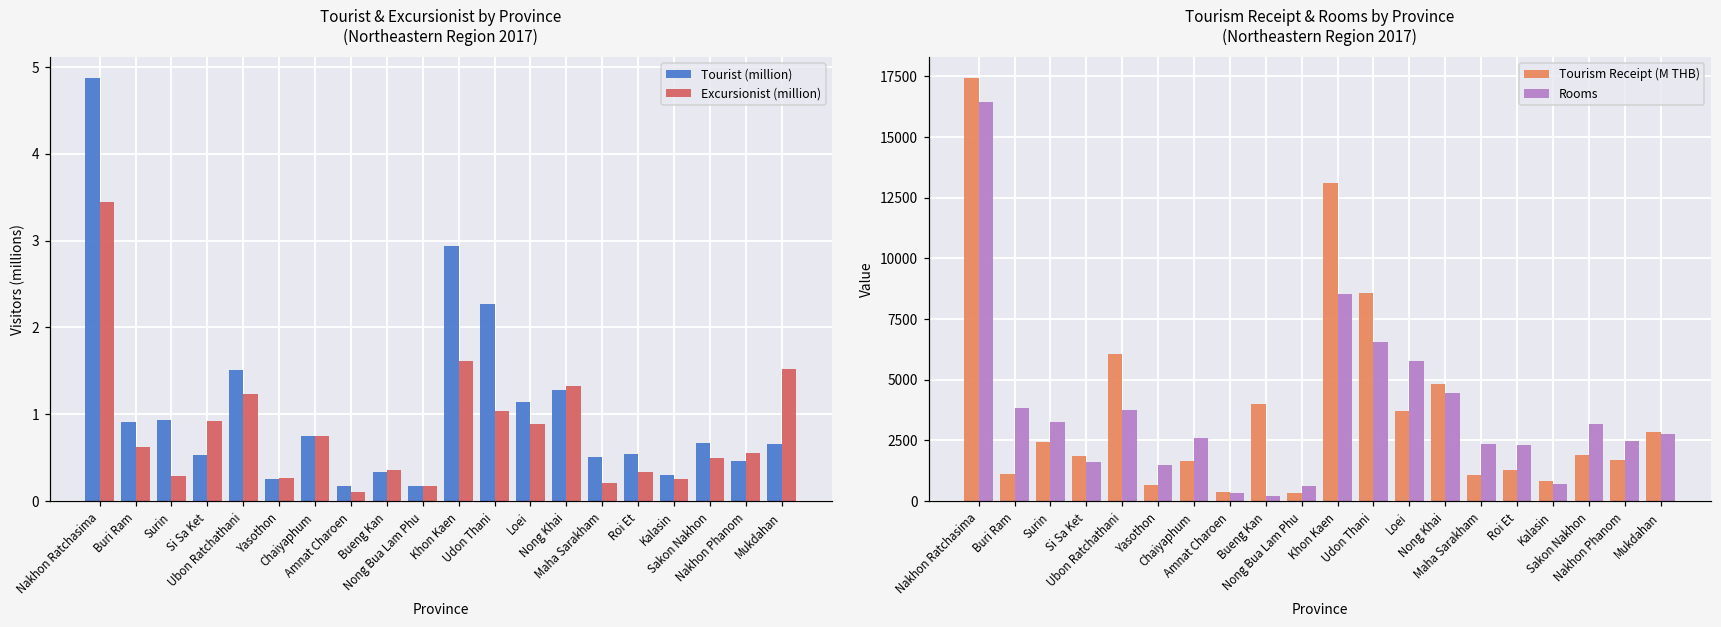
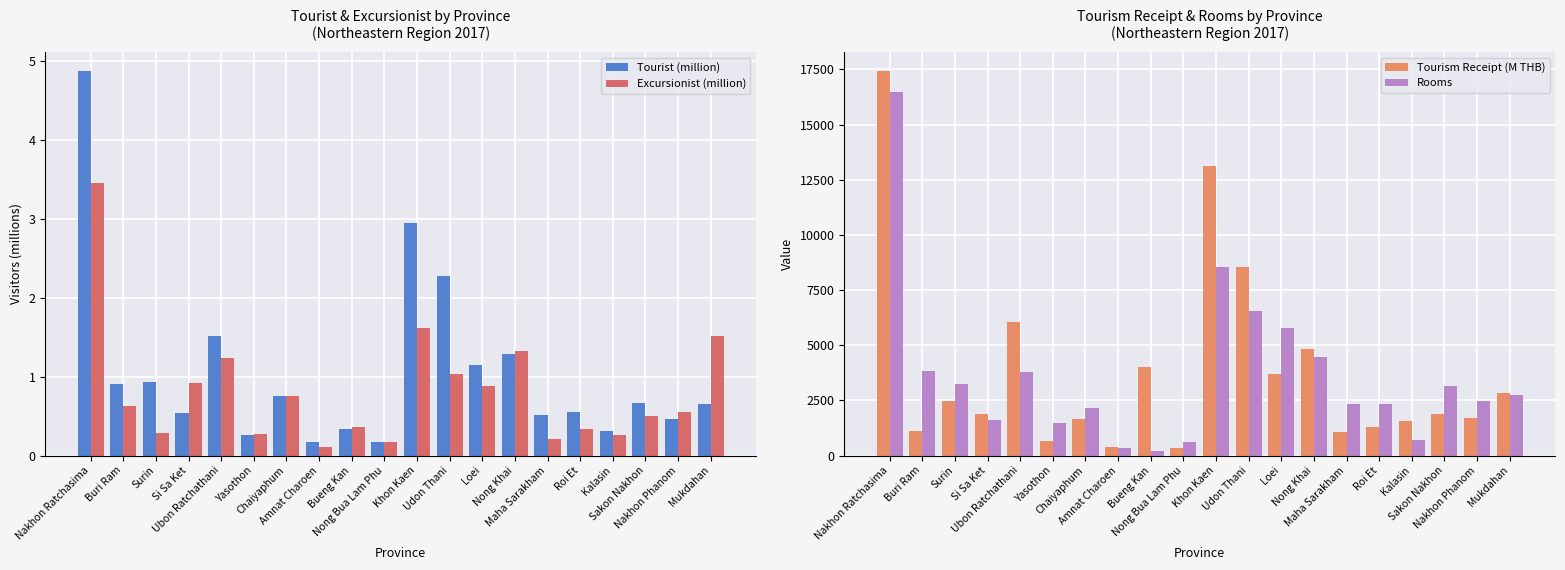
Tourism Receipt & Rooms by Province (Northeastern Region 2017), Rooms, Chaiyaphum: 2600 -> 2200
Tourism Receipt & Rooms by Province (Northeastern Region 2017), Tourism Receipt (M THB), Kalasin: 800 -> 1600
